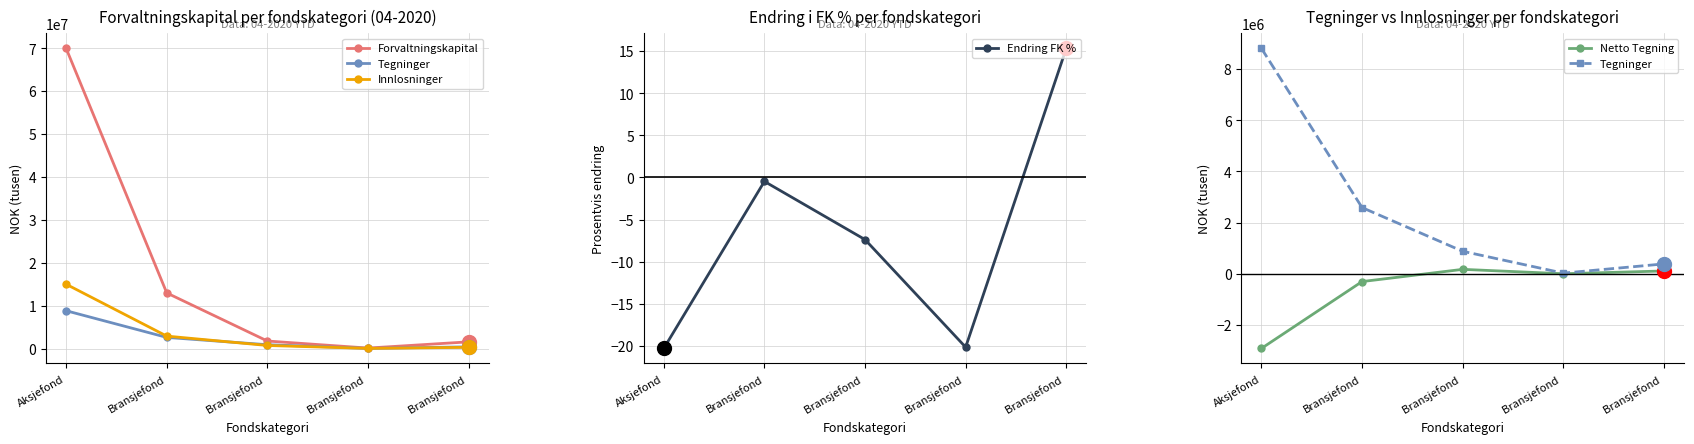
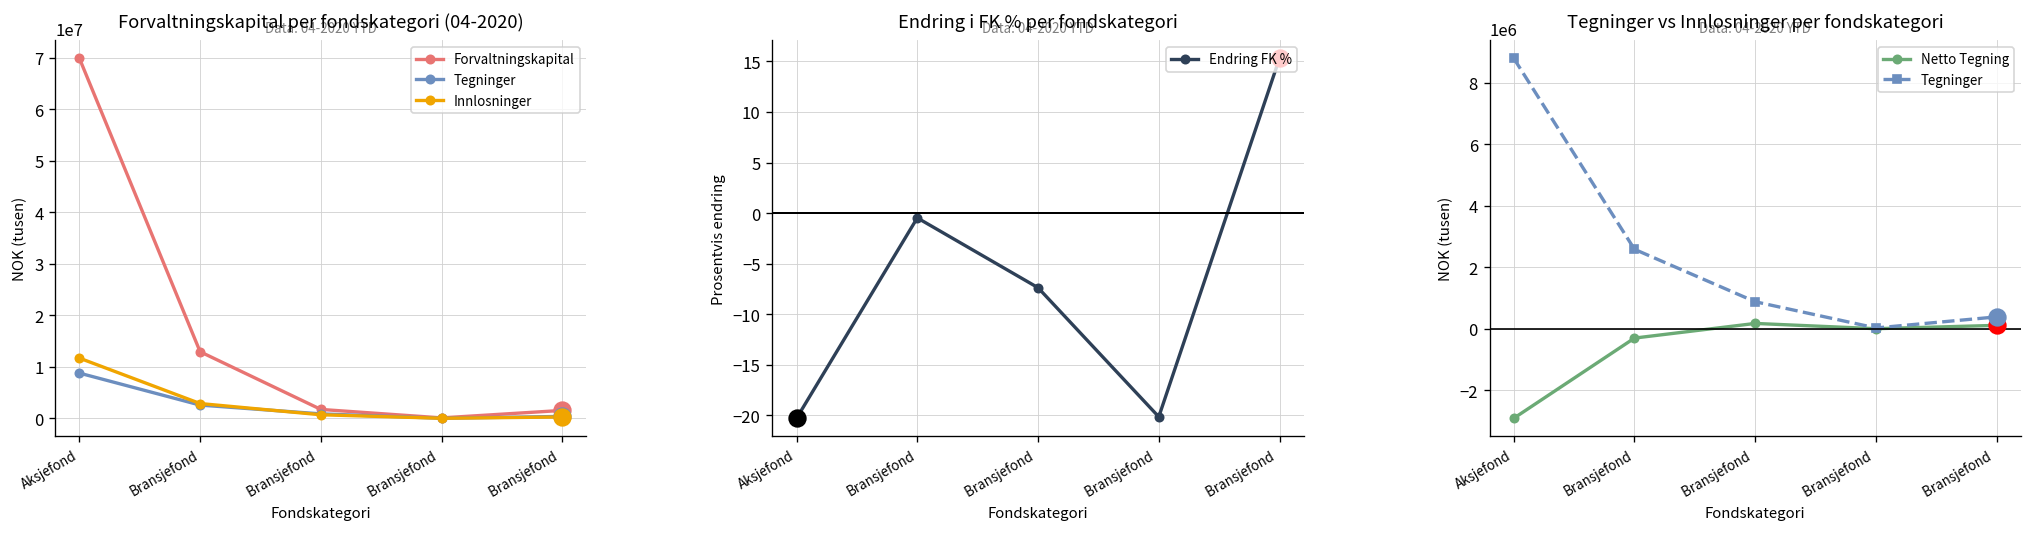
Forvaltningskapital per fondskategori (04-2020), Innlosninger, Aksjefond: 15000000 -> 12000000
